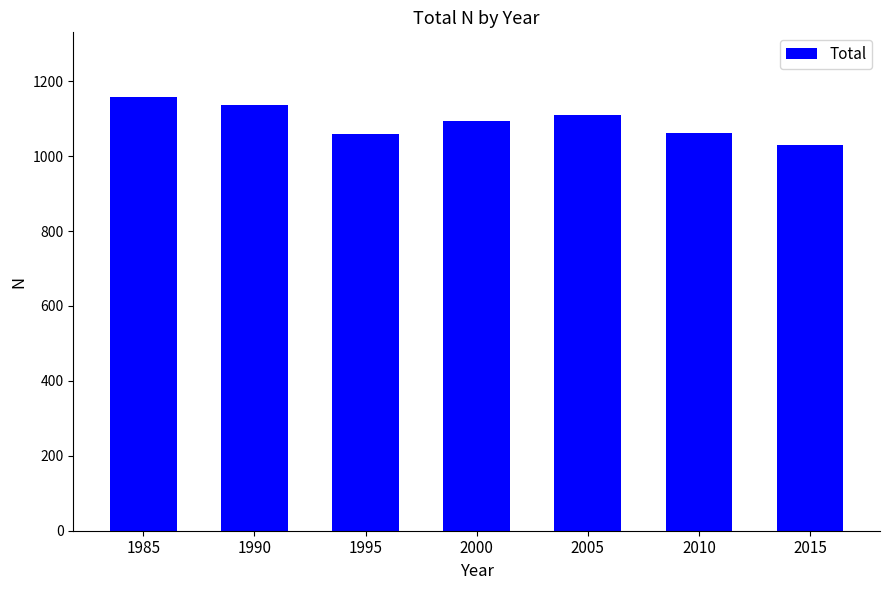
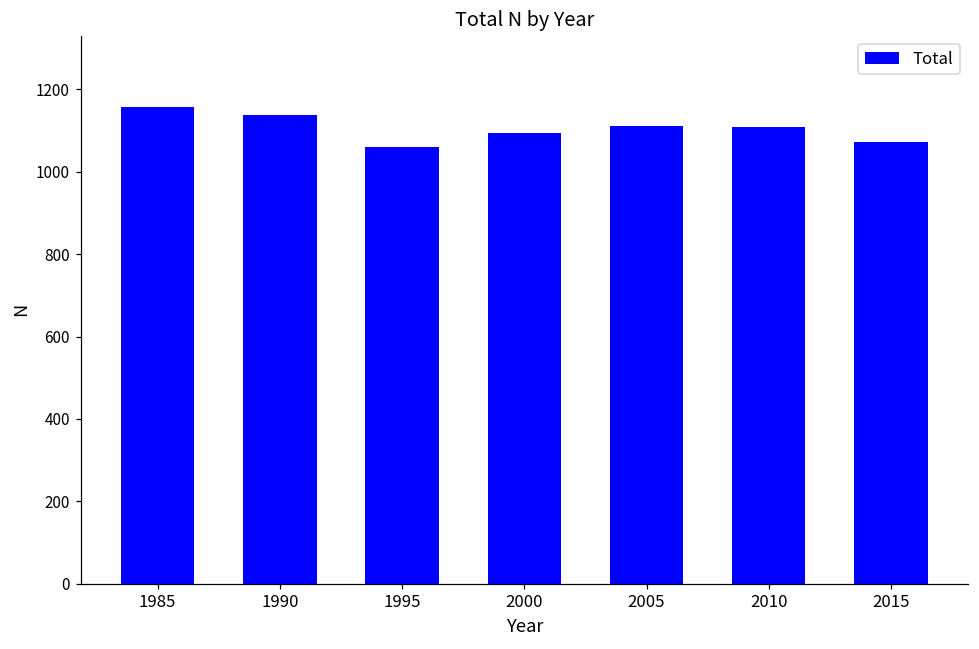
2010: 1060 -> 1110
2015: 1030 -> 1070
